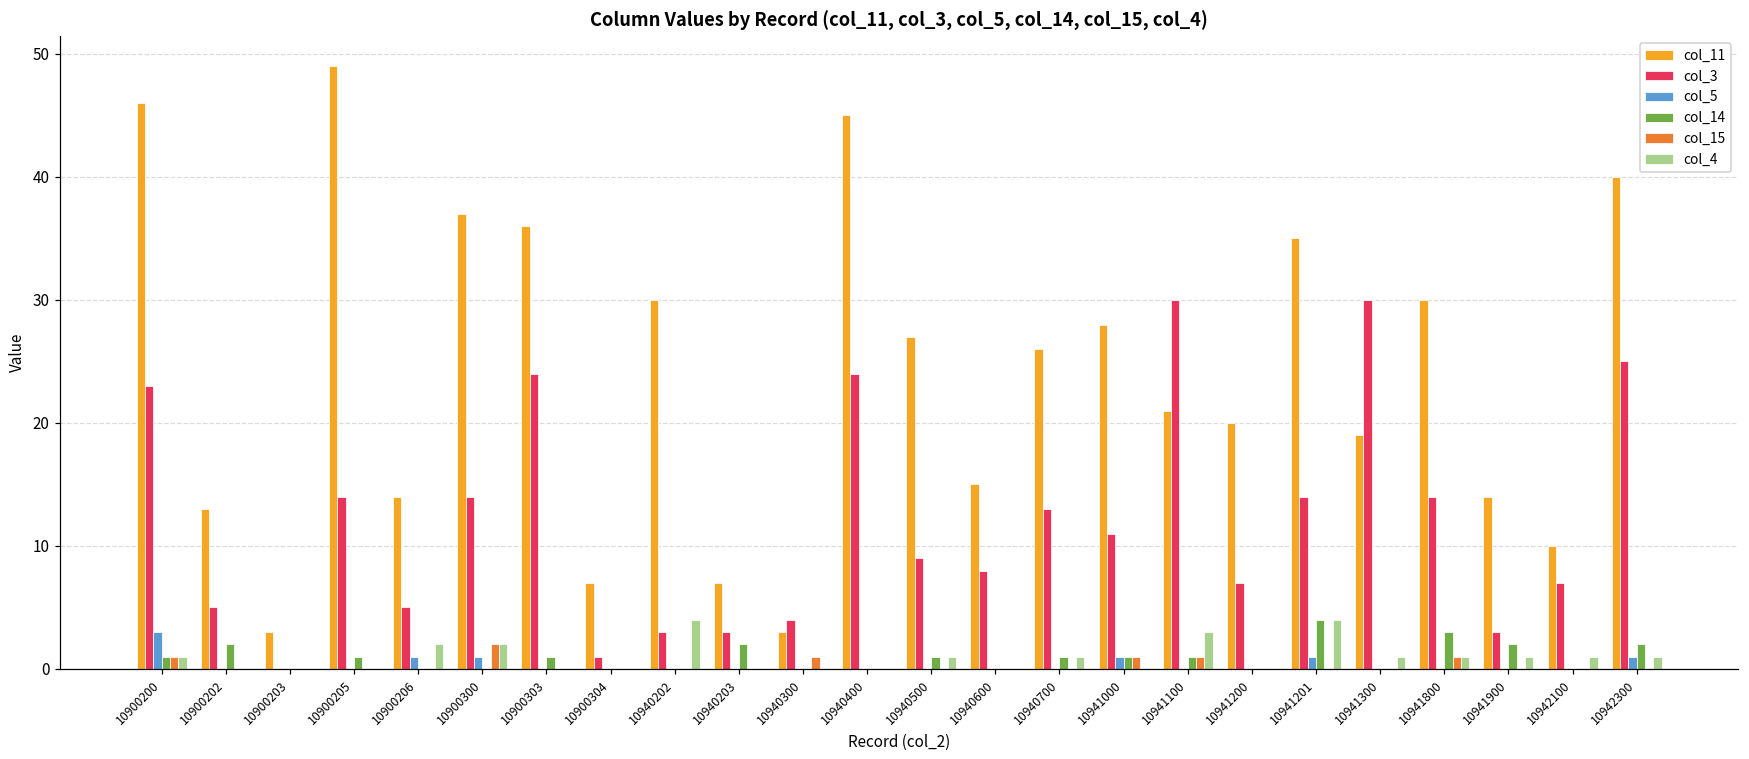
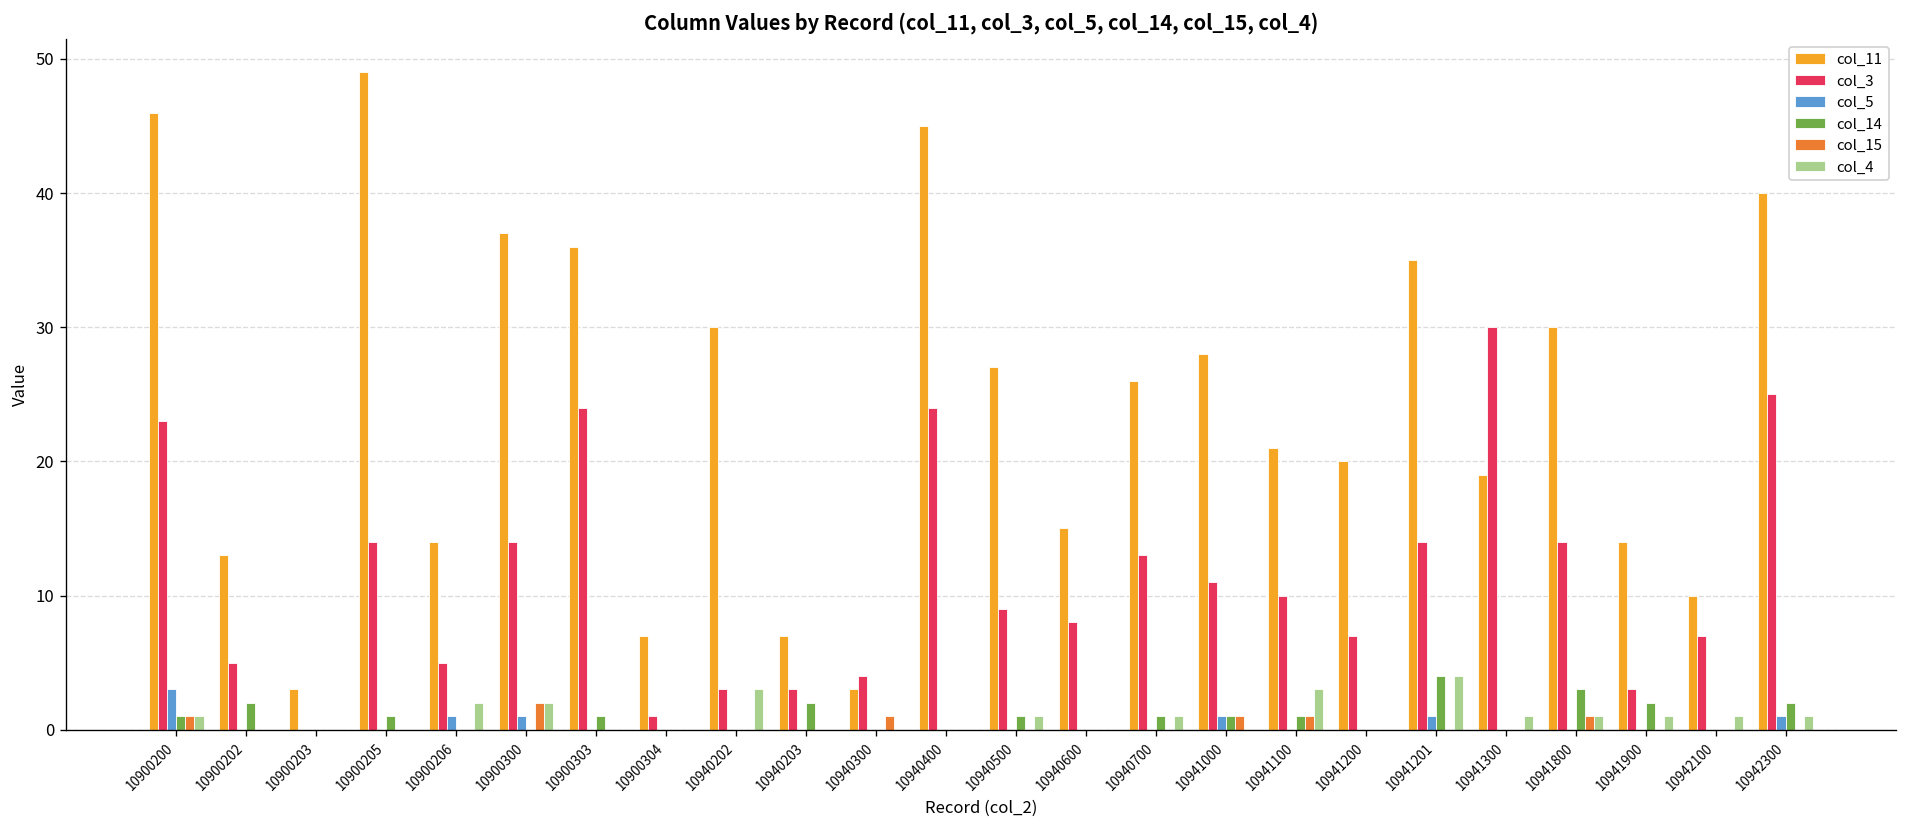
col_4, 10940202: 4 -> 3
col_3, 10941100: 30 -> 10
